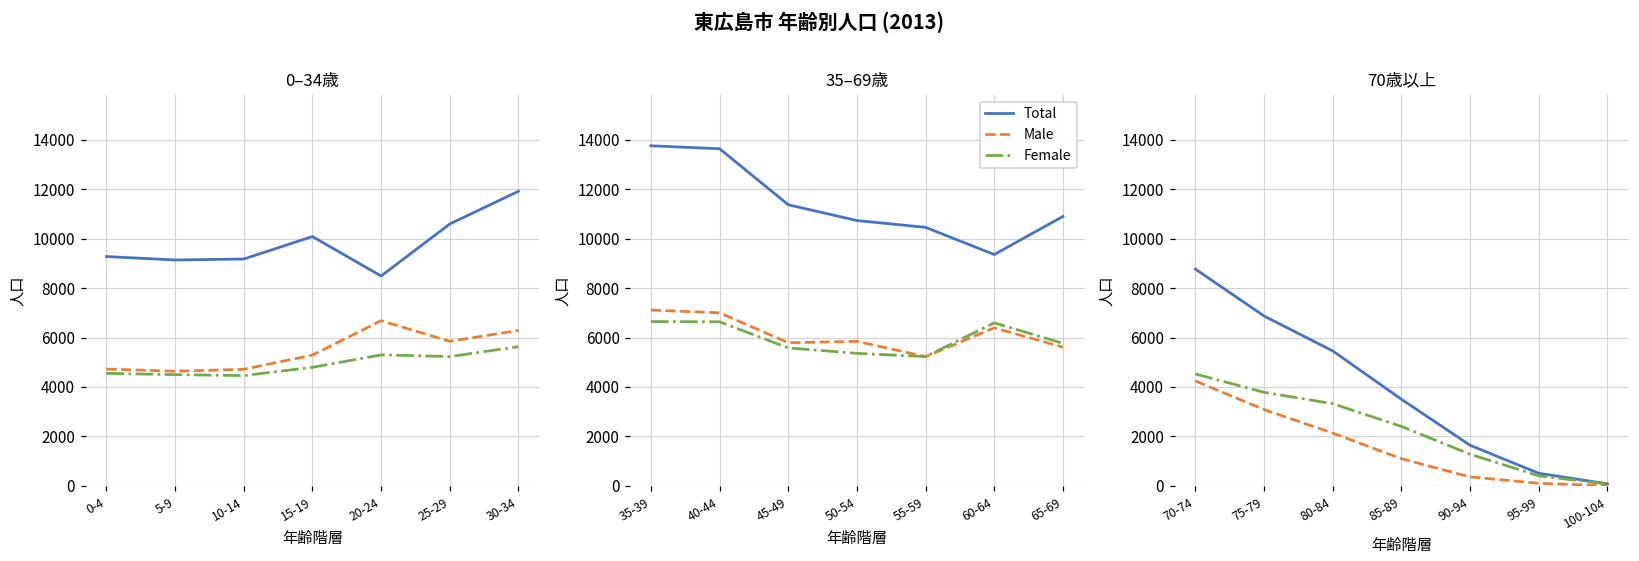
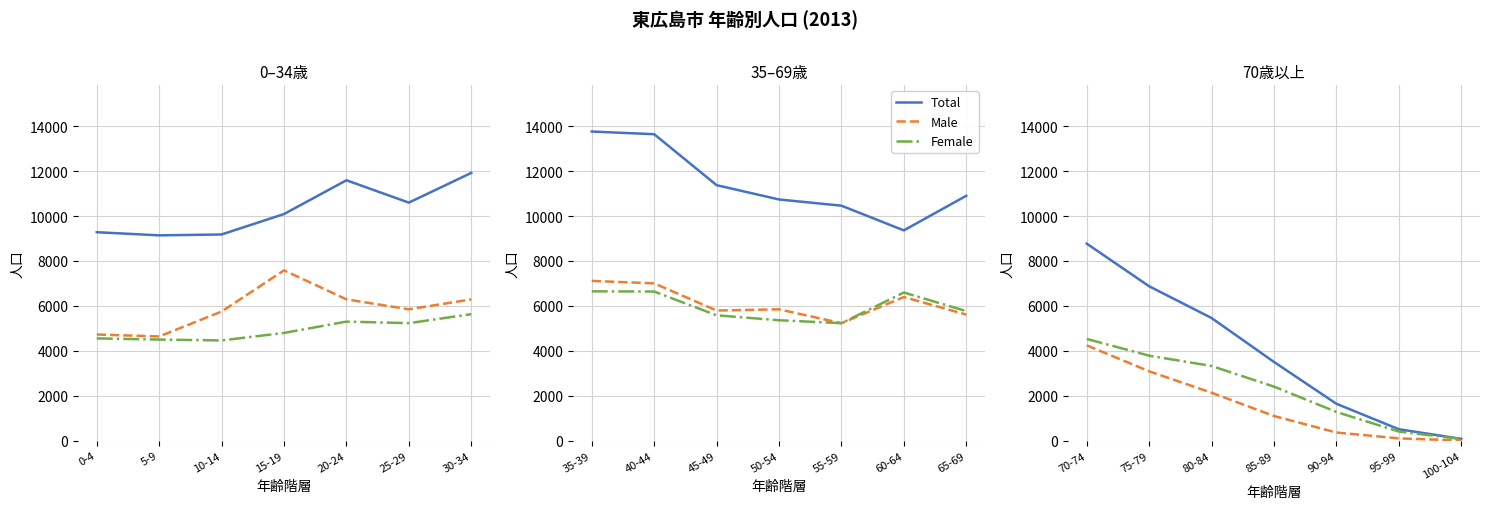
0–34歳, Male, 10-14: 4700 -> 5700
0–34歳, Male, 15-19: 5300 -> 7600
0–34歳, Total, 20-24: 8500 -> 11600
0–34歳, Male, 20-24: 6700 -> 6300
